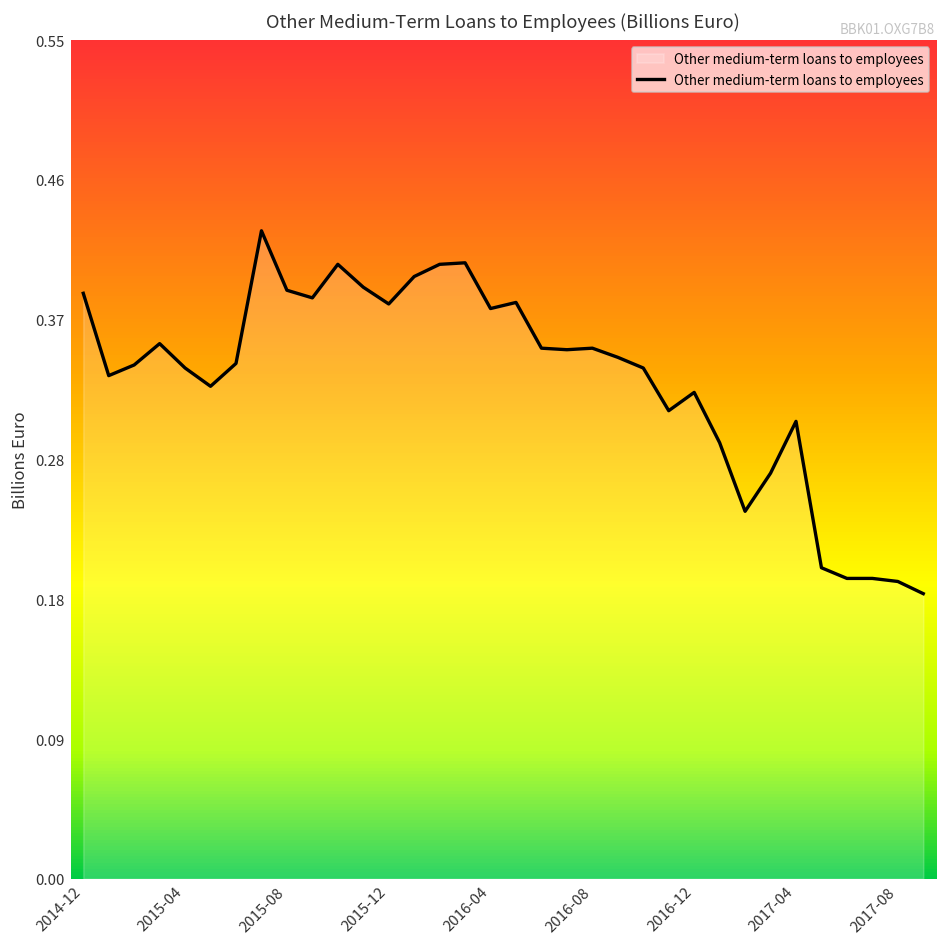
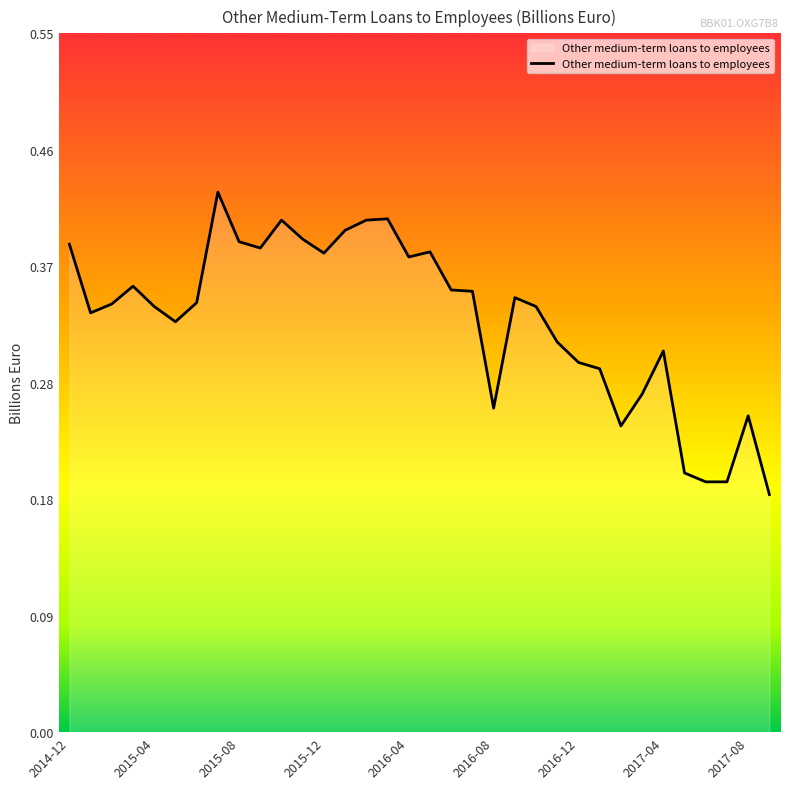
2016-08: 0.348 -> 0.255
2016-12: 0.319 -> 0.291
2017-08: 0.195 -> 0.249
